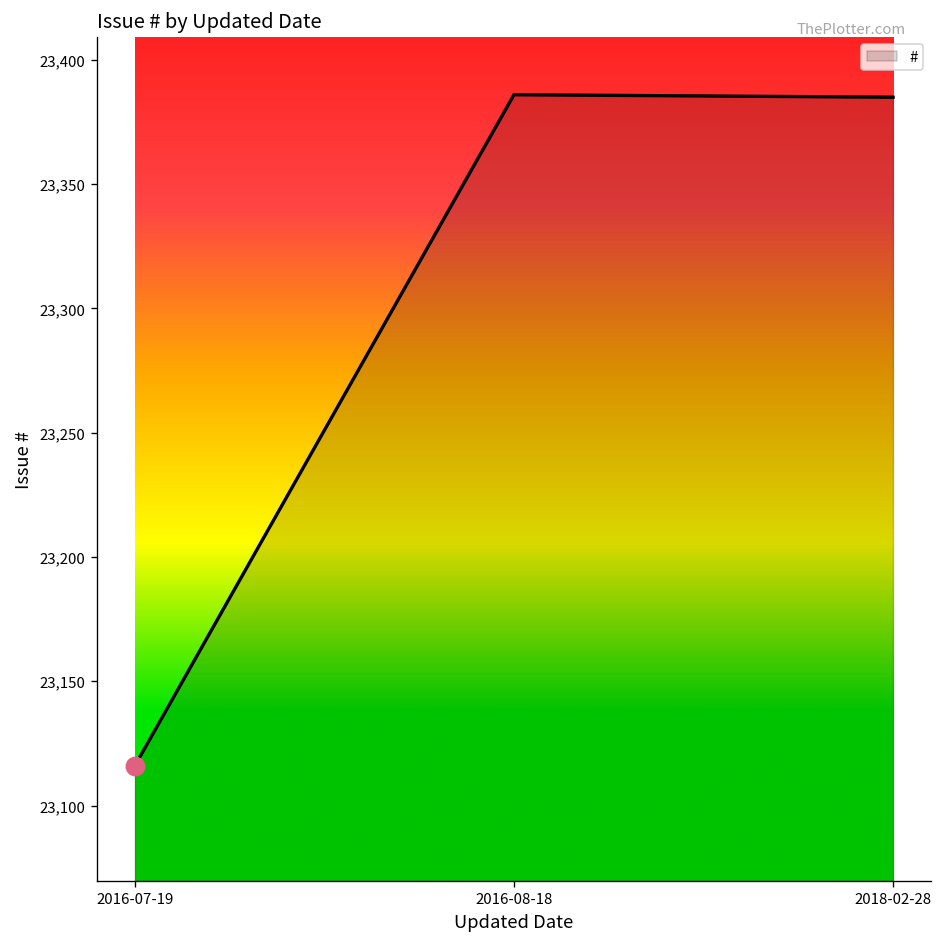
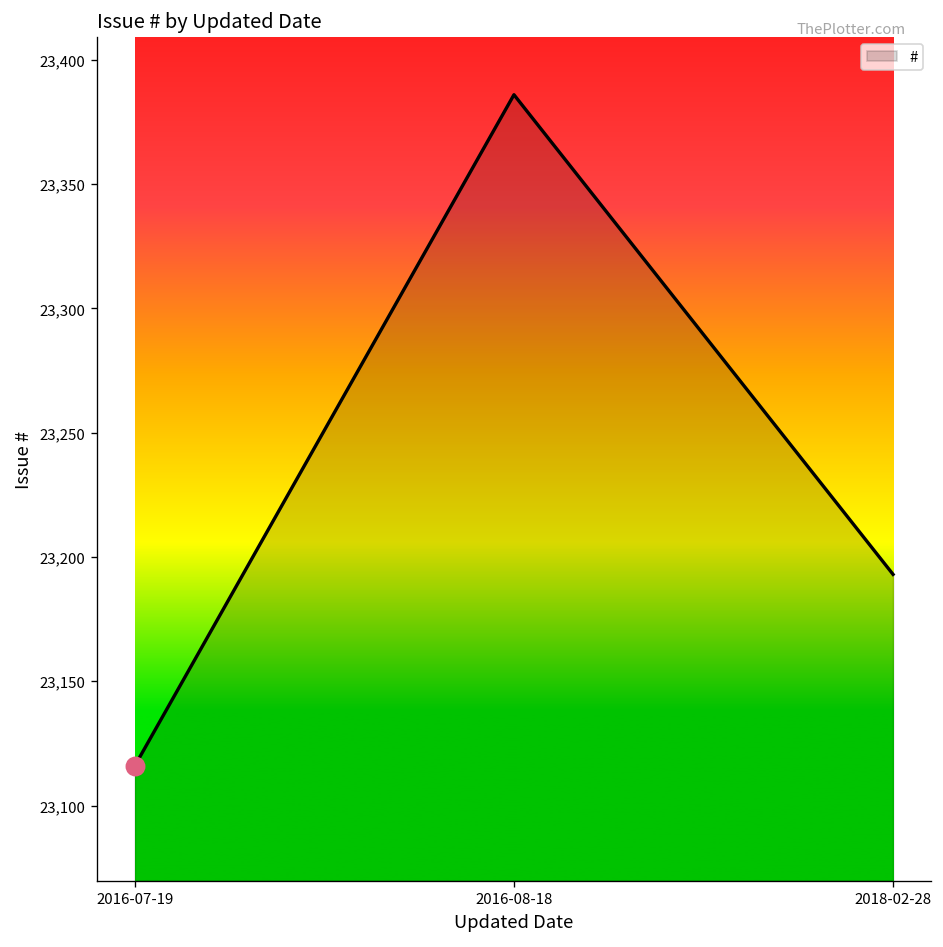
#, 2018-02-28: 23,385 -> 23,193
